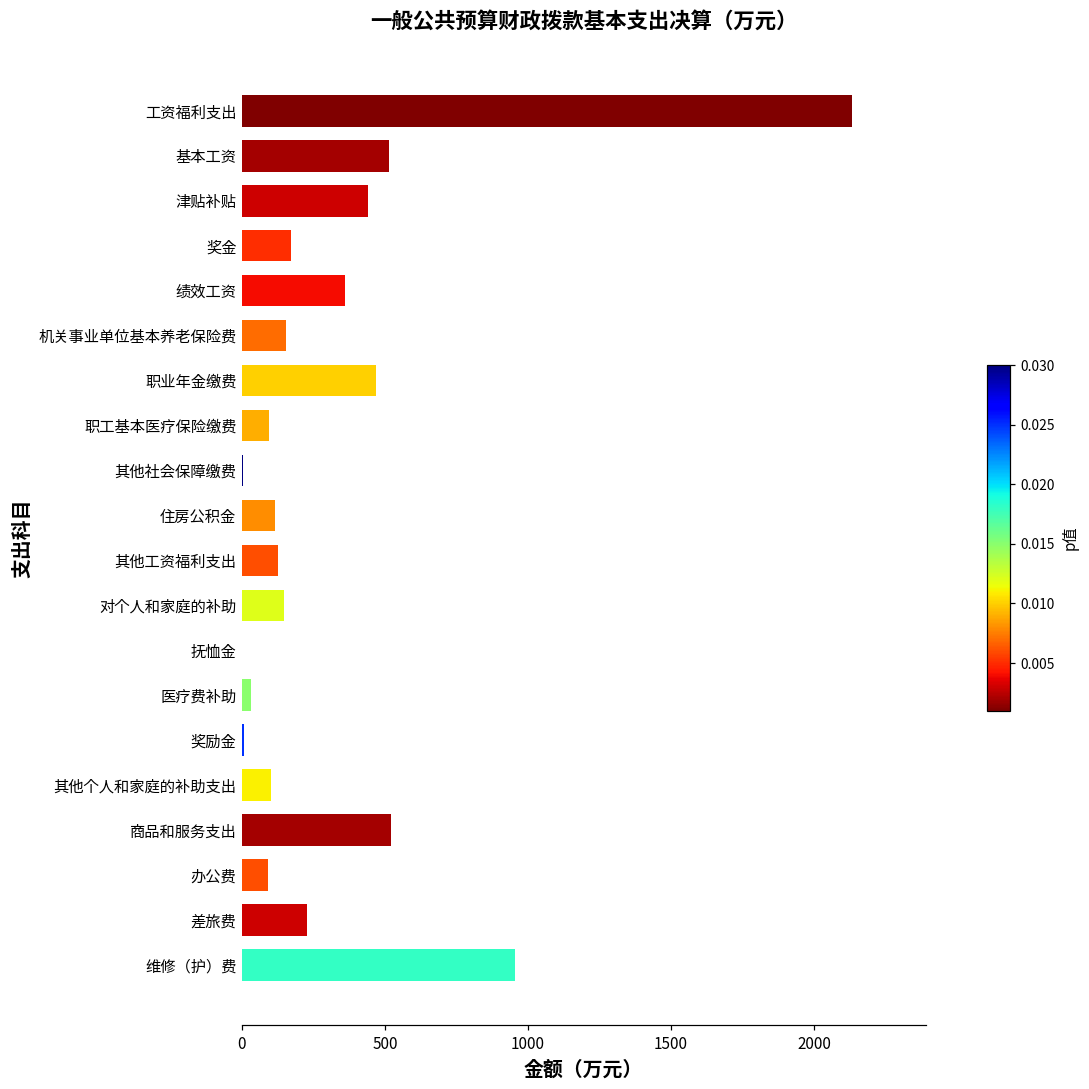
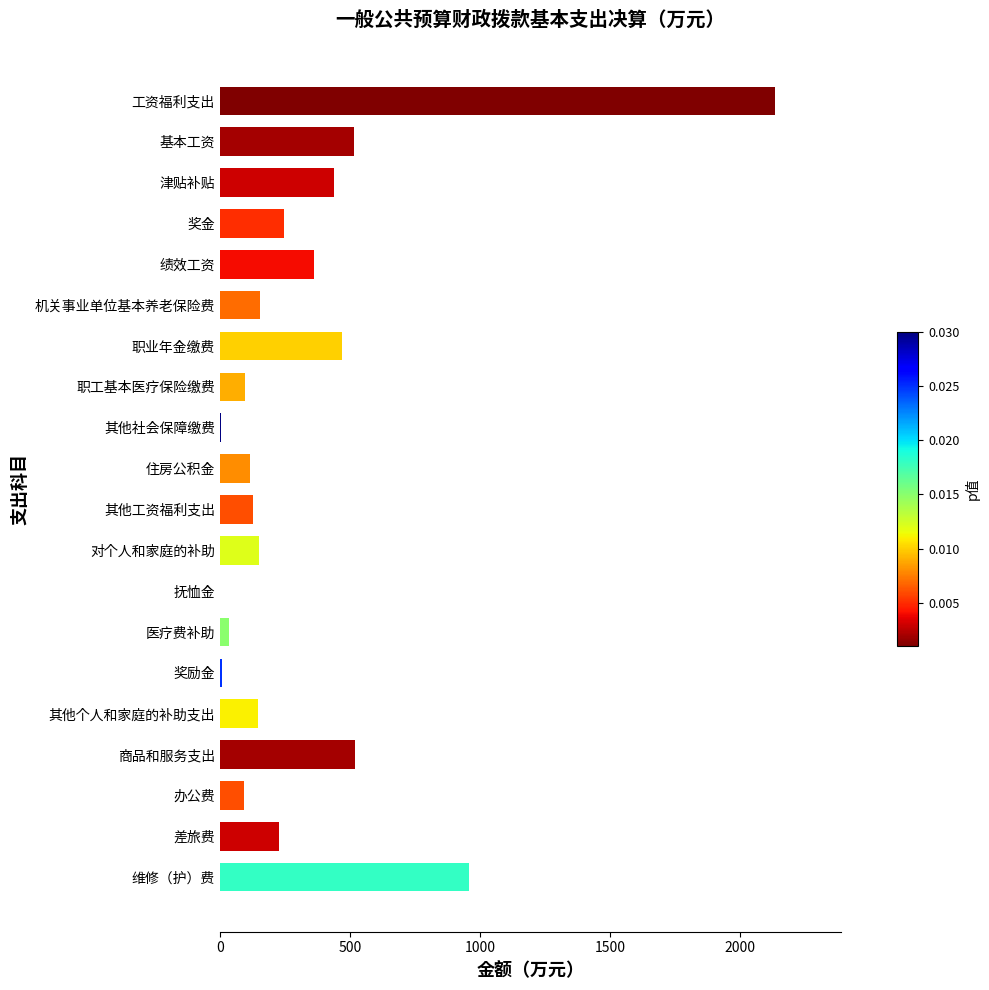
奖金: 170 -> 250
其他个人和家庭的补助支出: 100 -> 150
